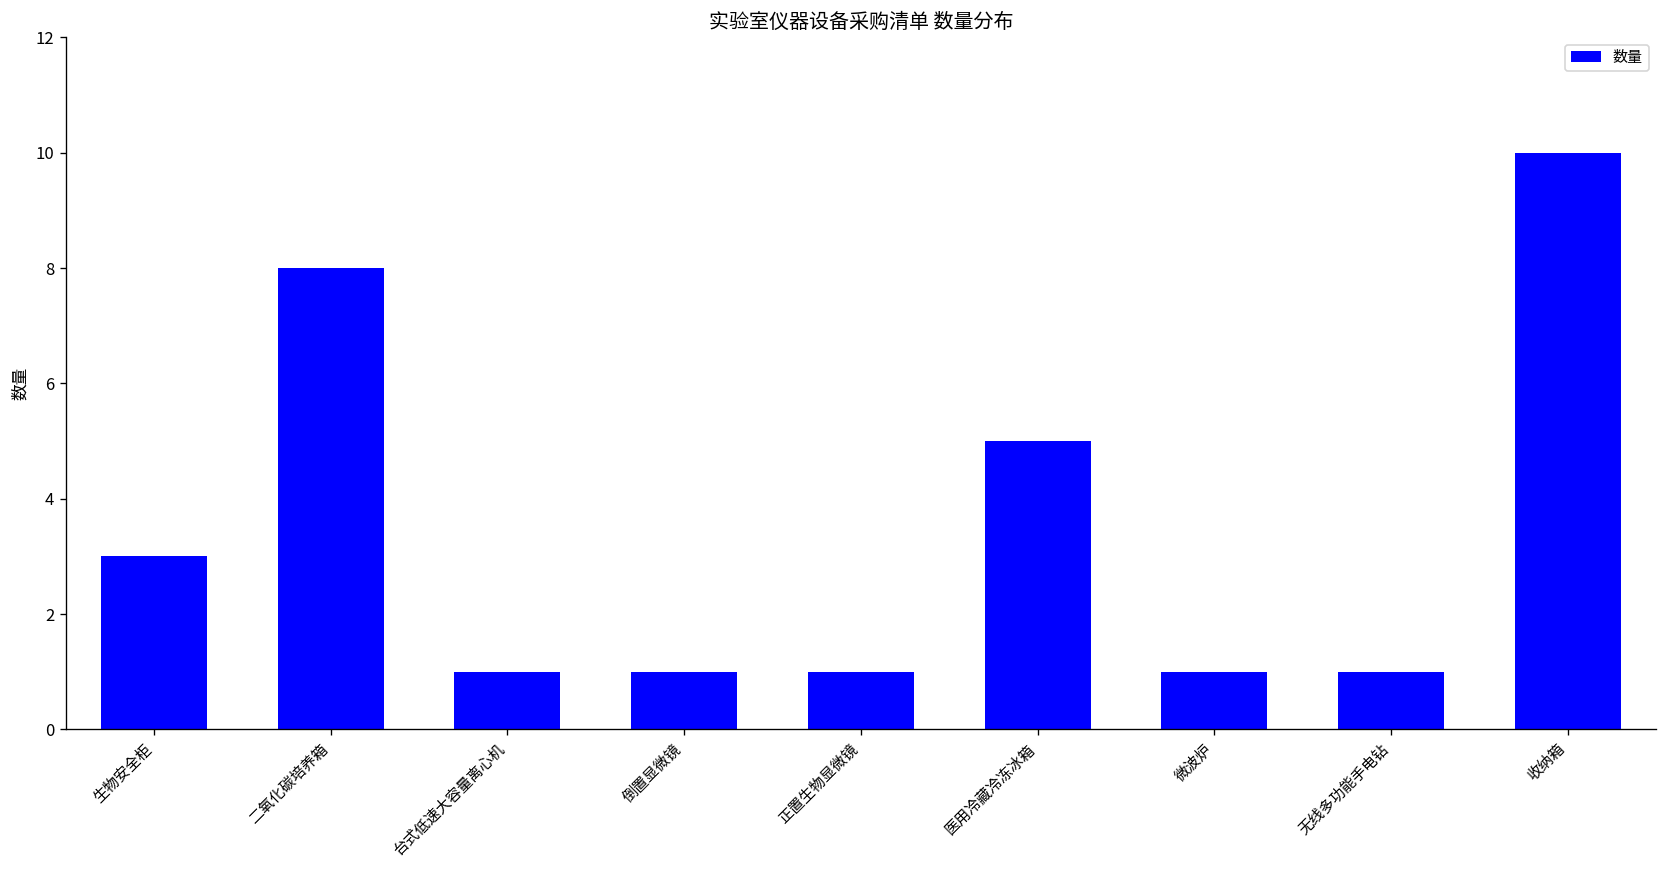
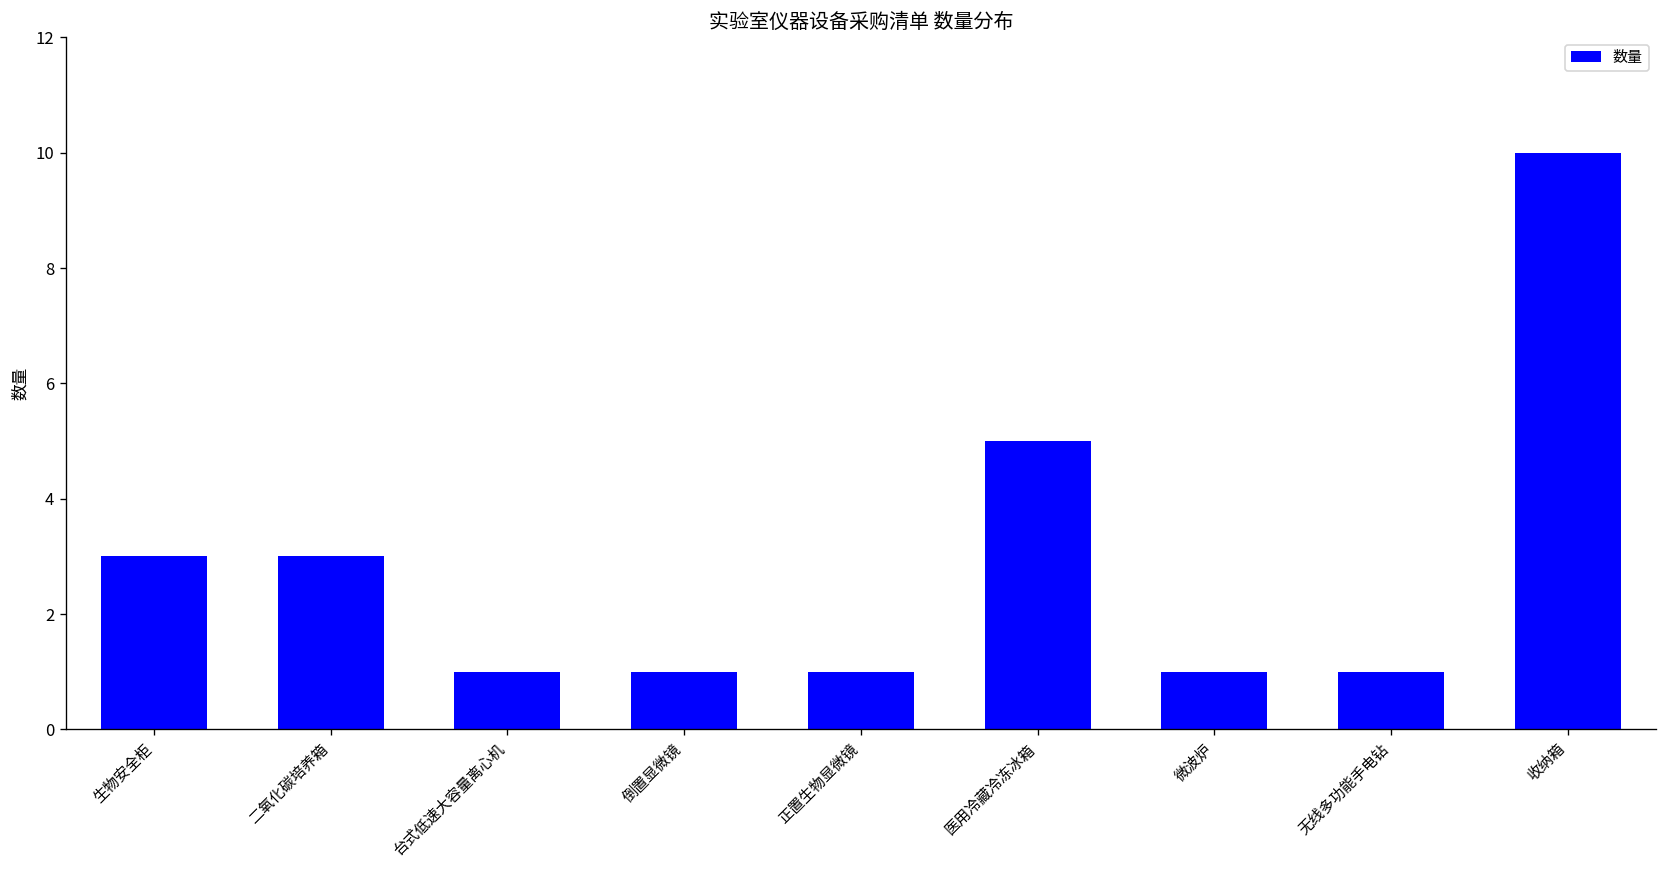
二氧化碳培养箱: 8 -> 3
